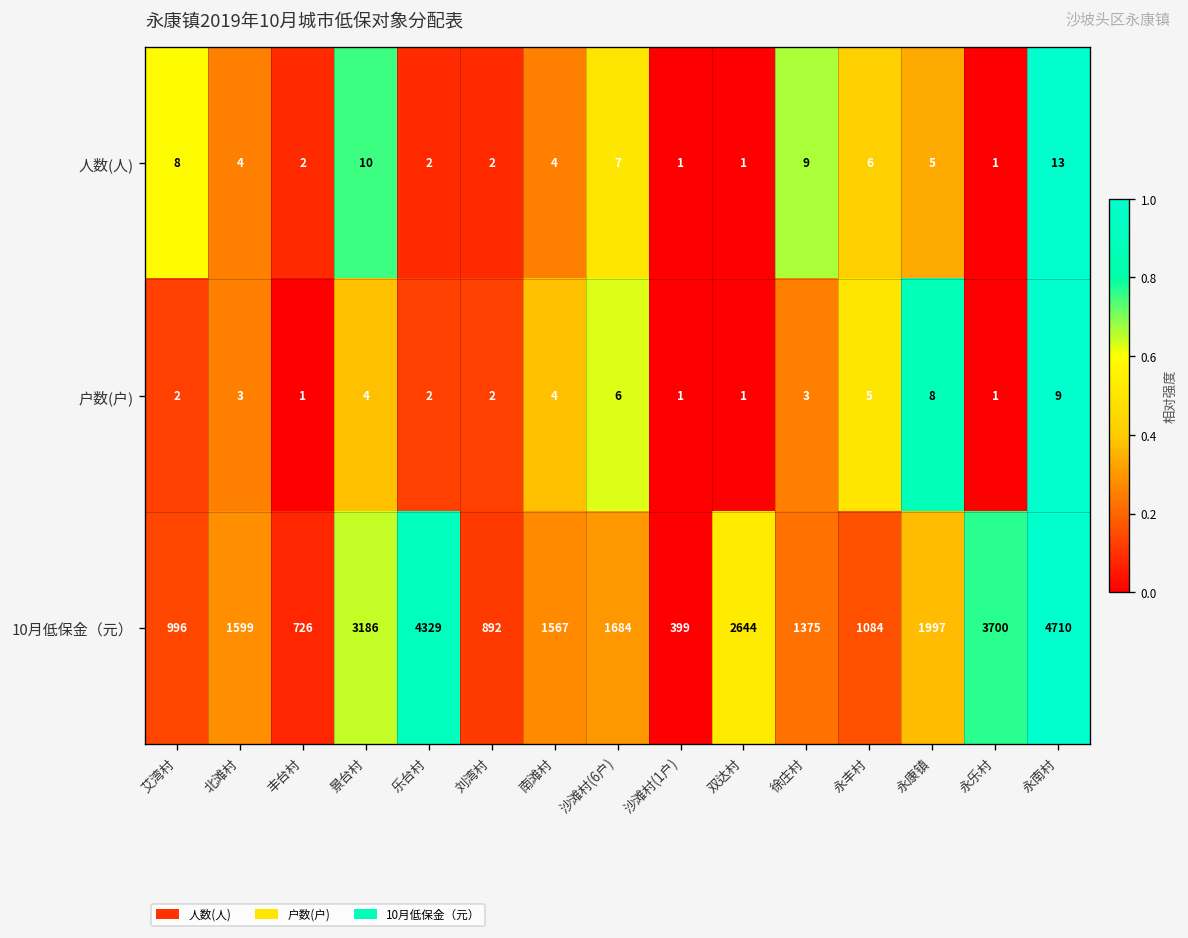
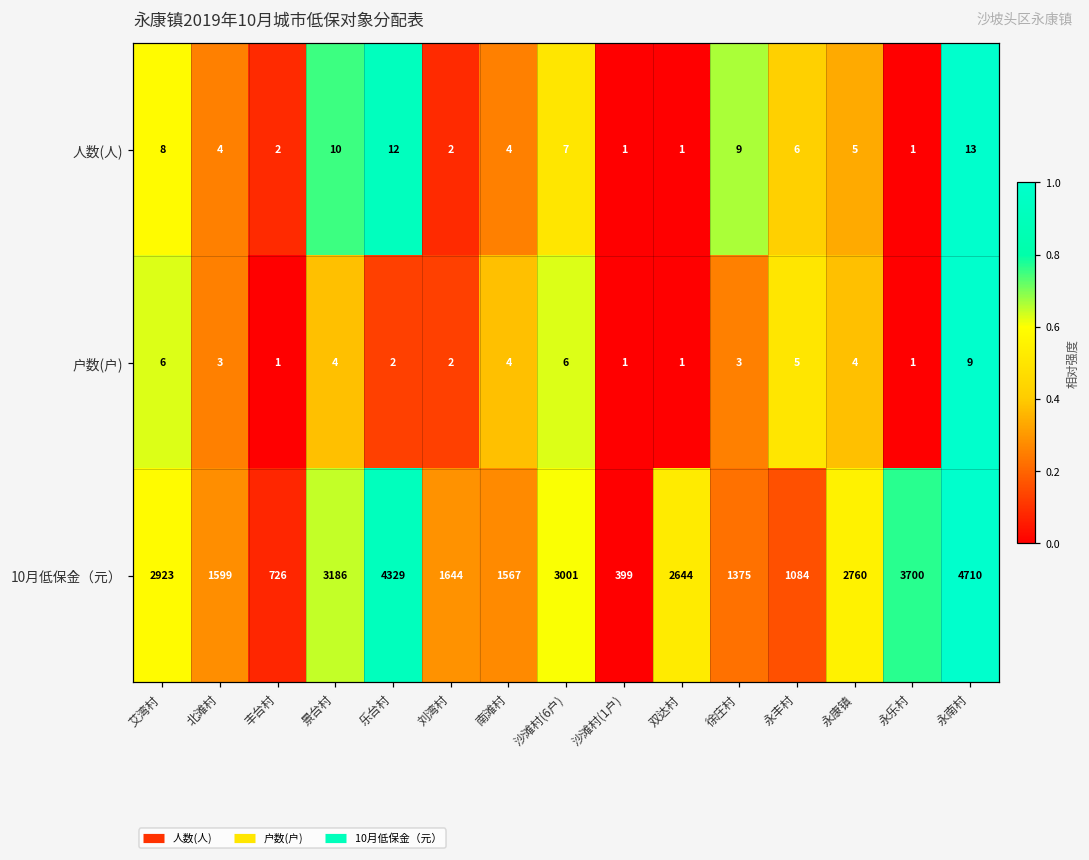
人数(人), 乐台村: 2 -> 12
户数(户), 艾湾村: 2 -> 6
户数(户), 永康镇: 8 -> 4
10月低保金（元）, 艾湾村: 996 -> 2923
10月低保金（元）, 刘湾村: 892 -> 1644
10月低保金（元）, 沙滩村(6户): 1684 -> 3001
10月低保金（元）, 永康镇: 1997 -> 2760
